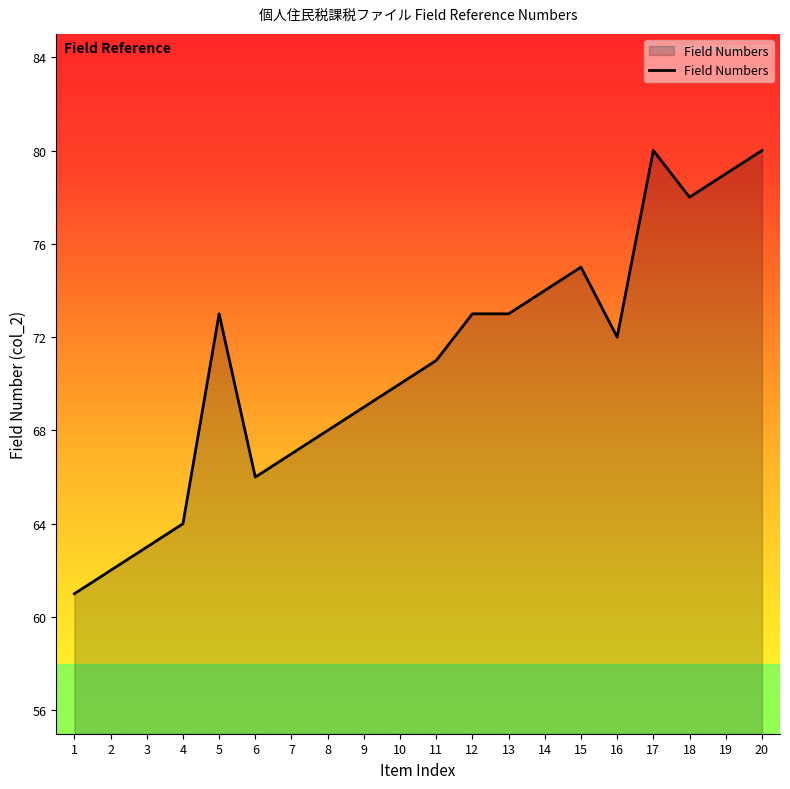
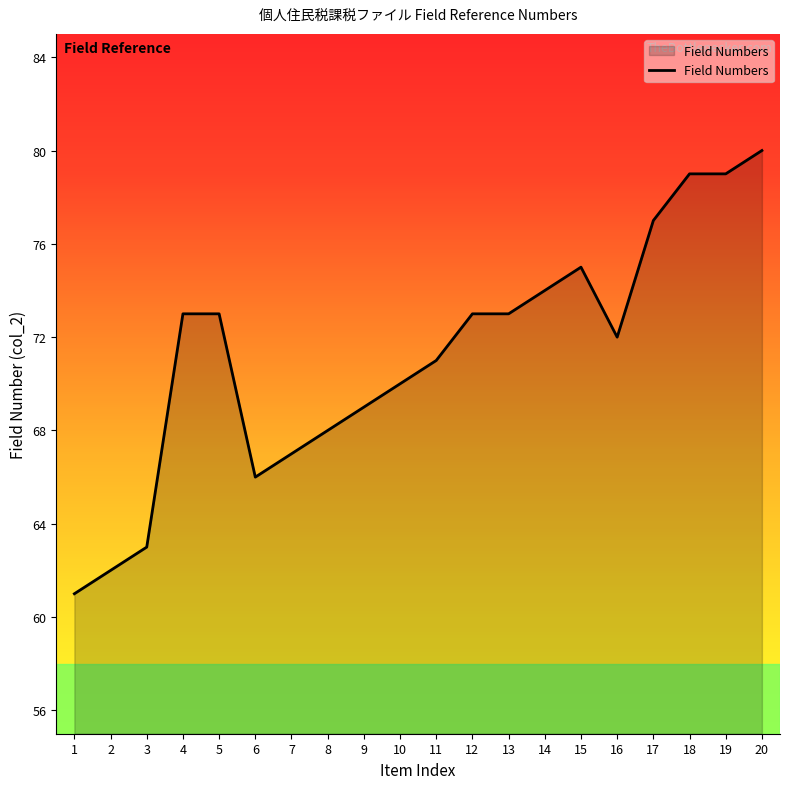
4: 64 -> 73
17: 80 -> 77
18: 78 -> 79
